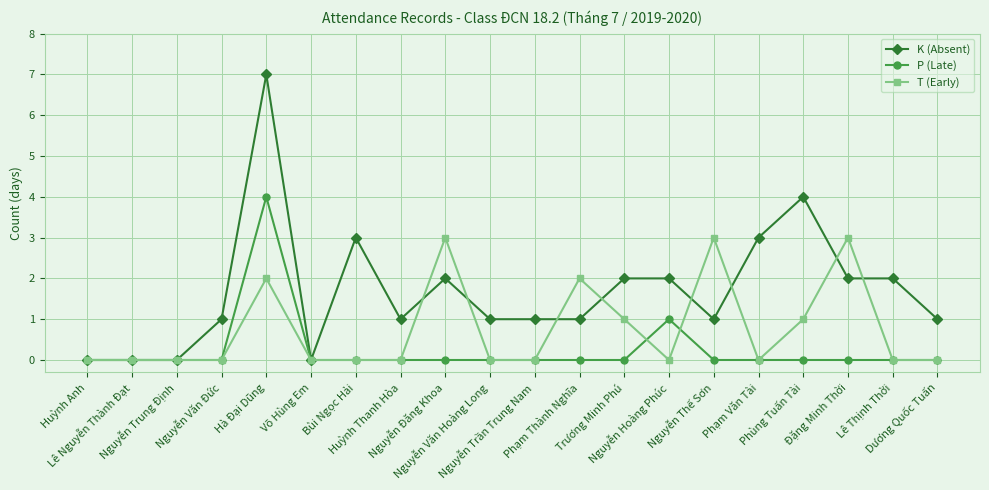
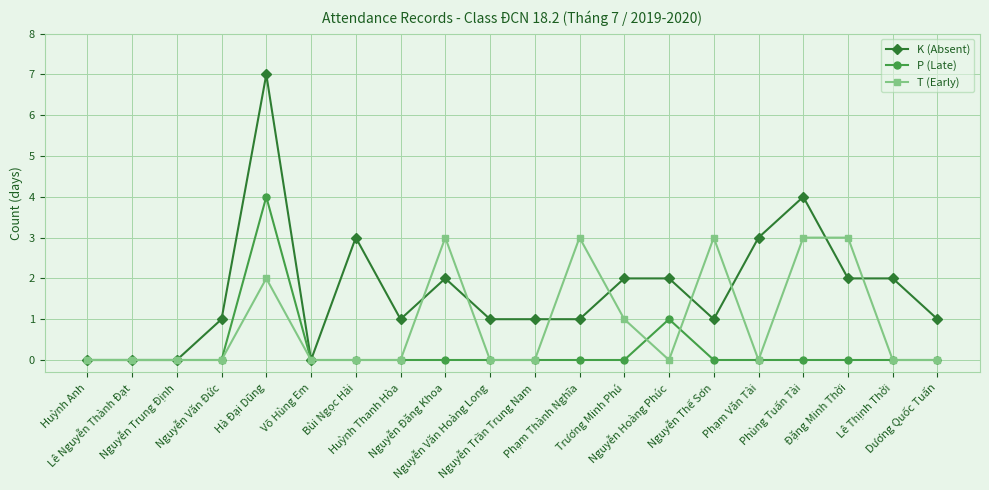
T (Early), Phạm Thành Nghĩa: 2 -> 3
T (Early), Phùng Tuấn Tài: 1 -> 3
